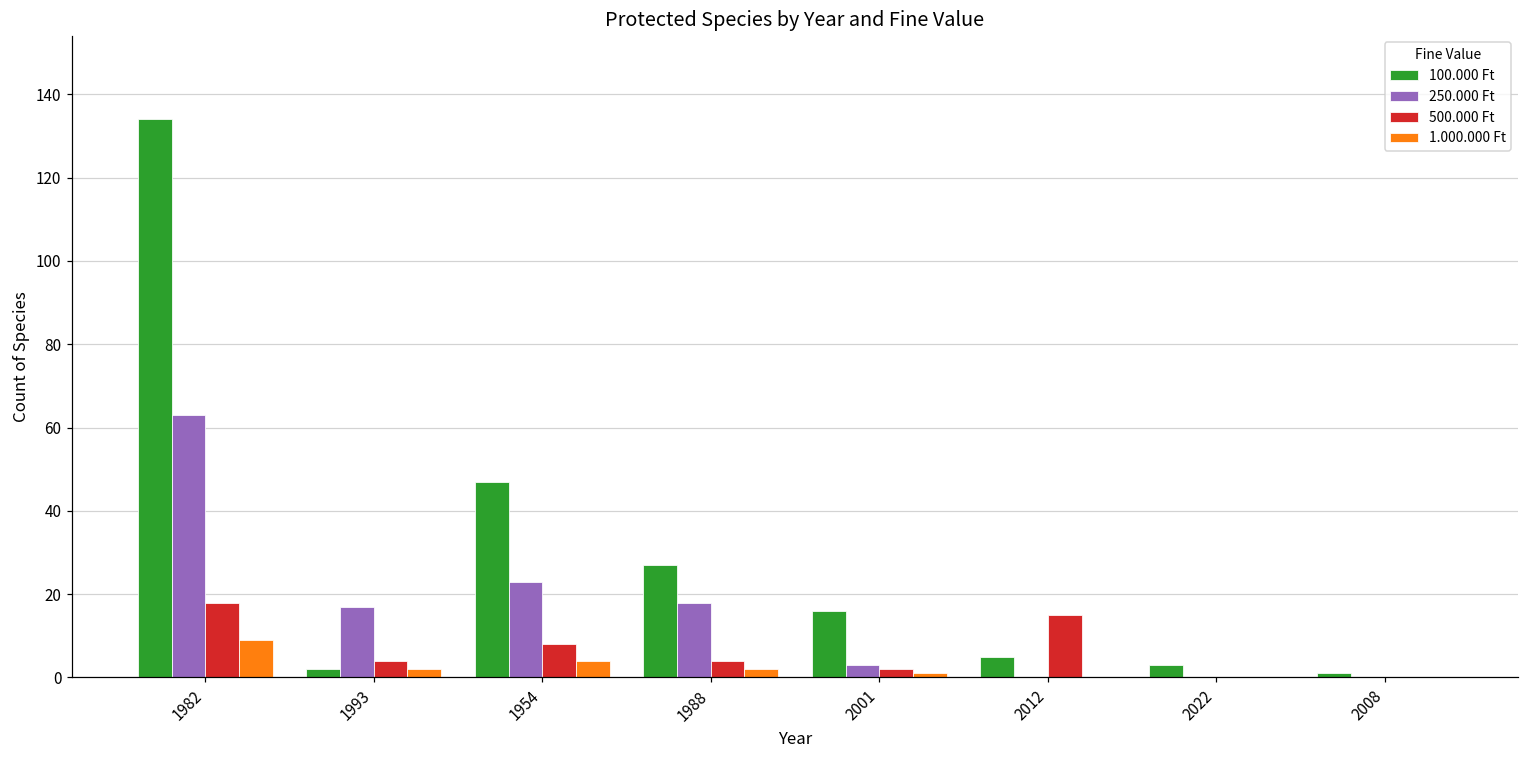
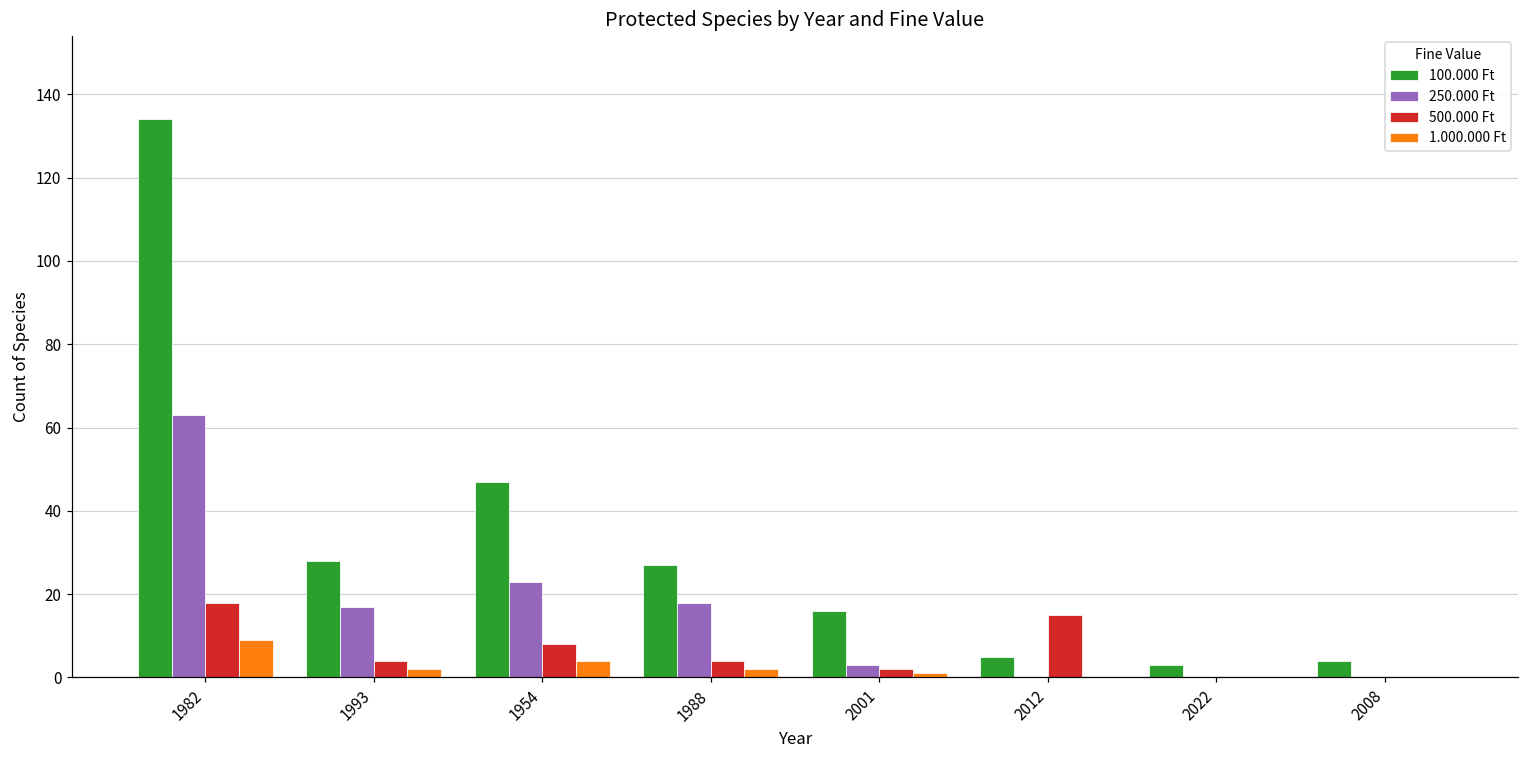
100.000 Ft, 1993: 2 -> 28
100.000 Ft, 2008: 1 -> 4
